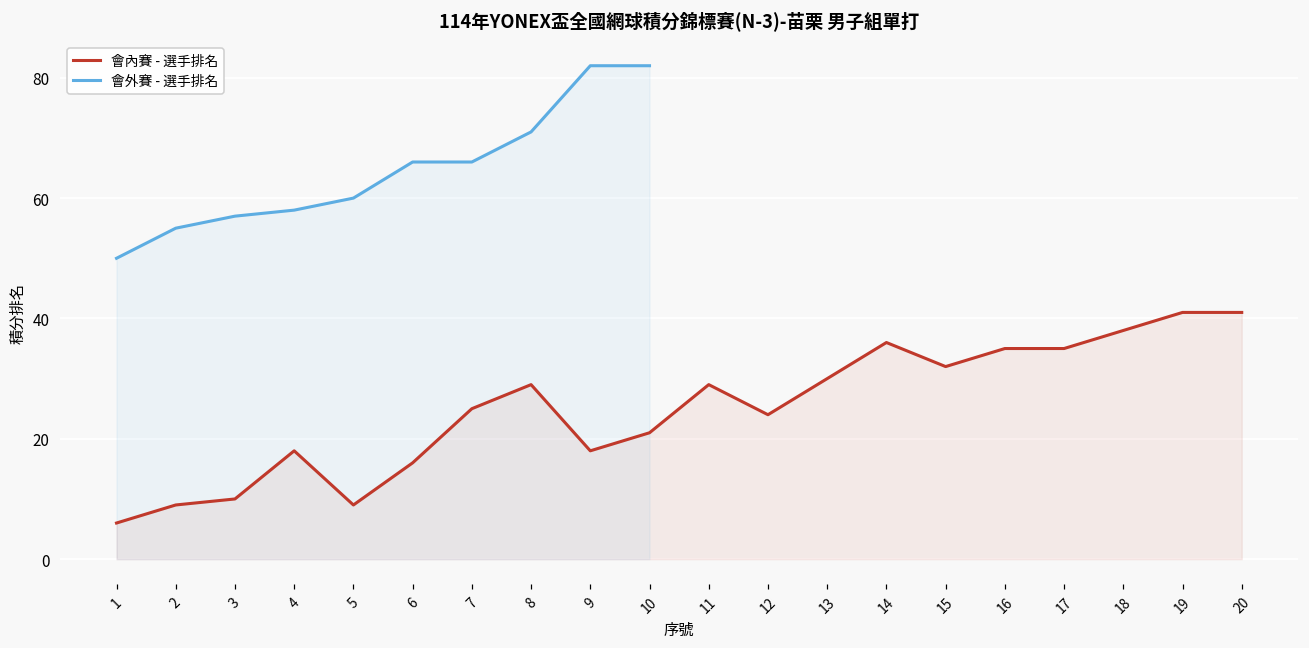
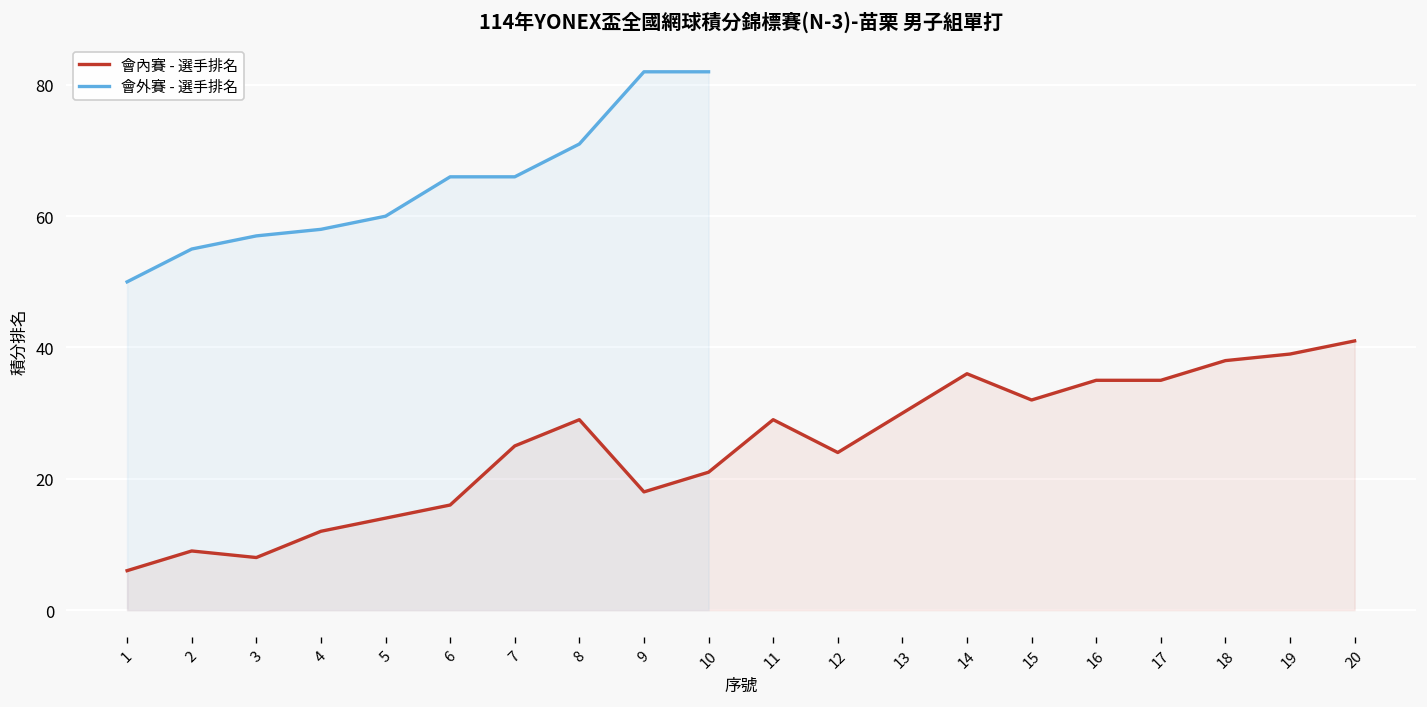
會內賽 - 選手排名, 3: 10 -> 8
會內賽 - 選手排名, 4: 18 -> 12
會內賽 - 選手排名, 5: 9 -> 14
會內賽 - 選手排名, 19: 41 -> 39
